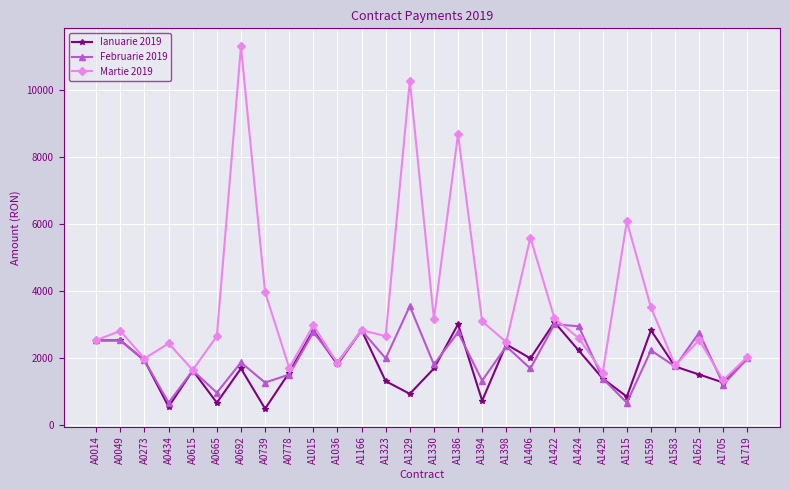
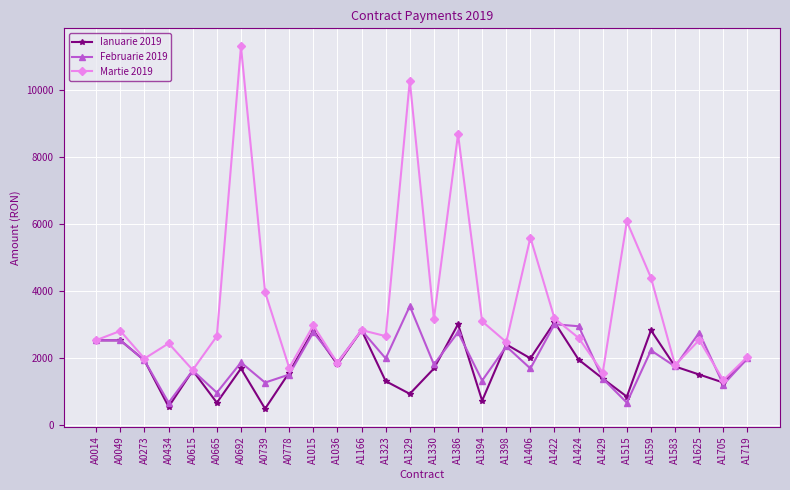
Ianuarie 2019, A1424: 2200 -> 1900
Martie 2019, A1559: 3500 -> 4400
